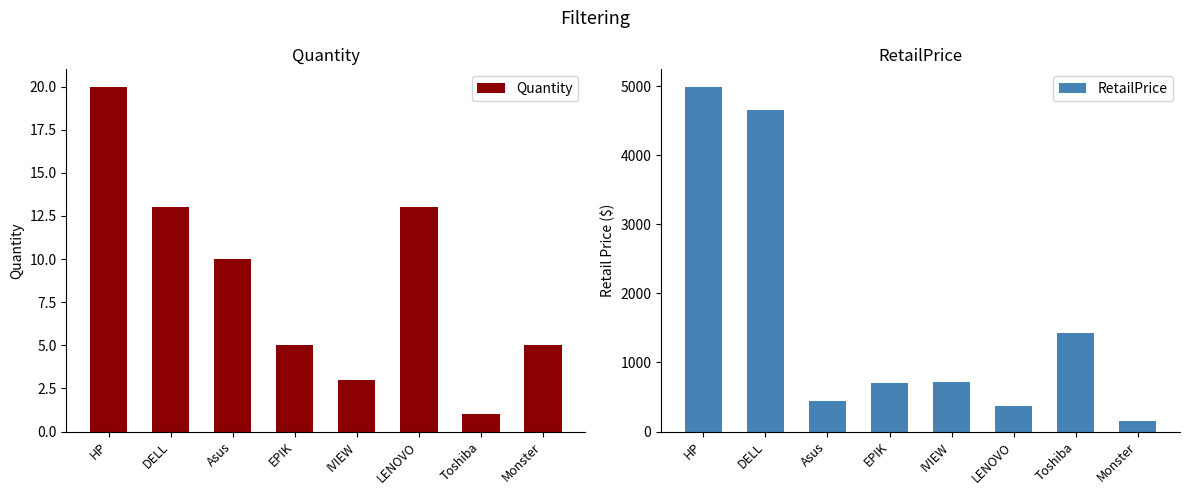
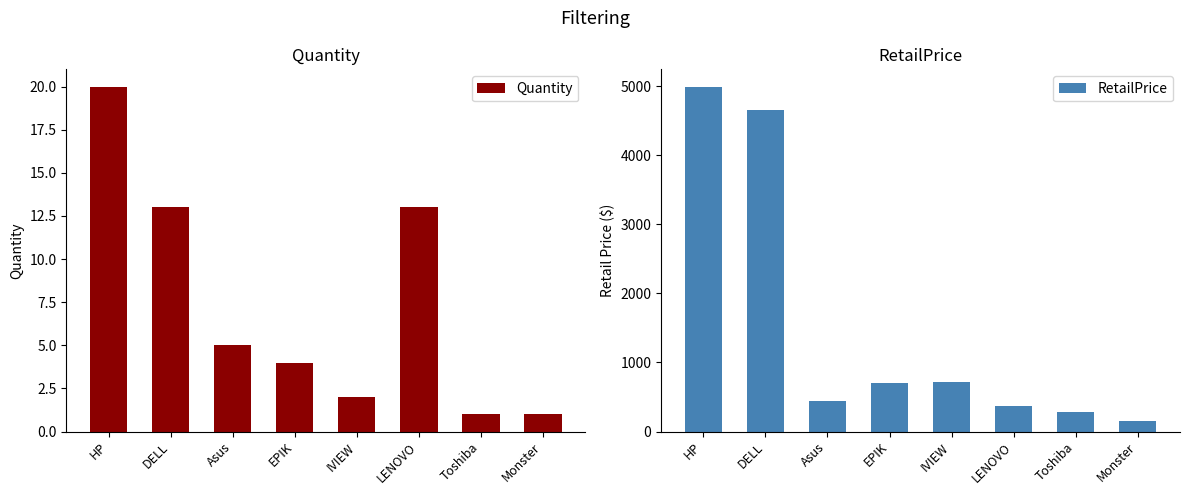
Quantity, Asus: 10 -> 5
Quantity, EPIK: 5 -> 4
Quantity, IVIEW: 3 -> 2
Quantity, Monster: 5 -> 1
RetailPrice, Toshiba: 1400 -> 300
